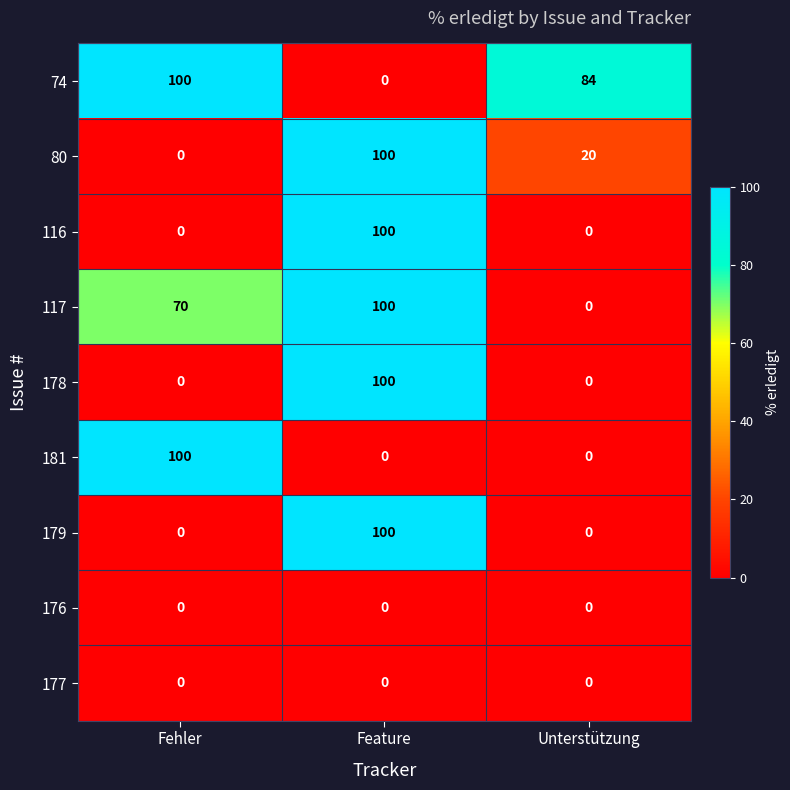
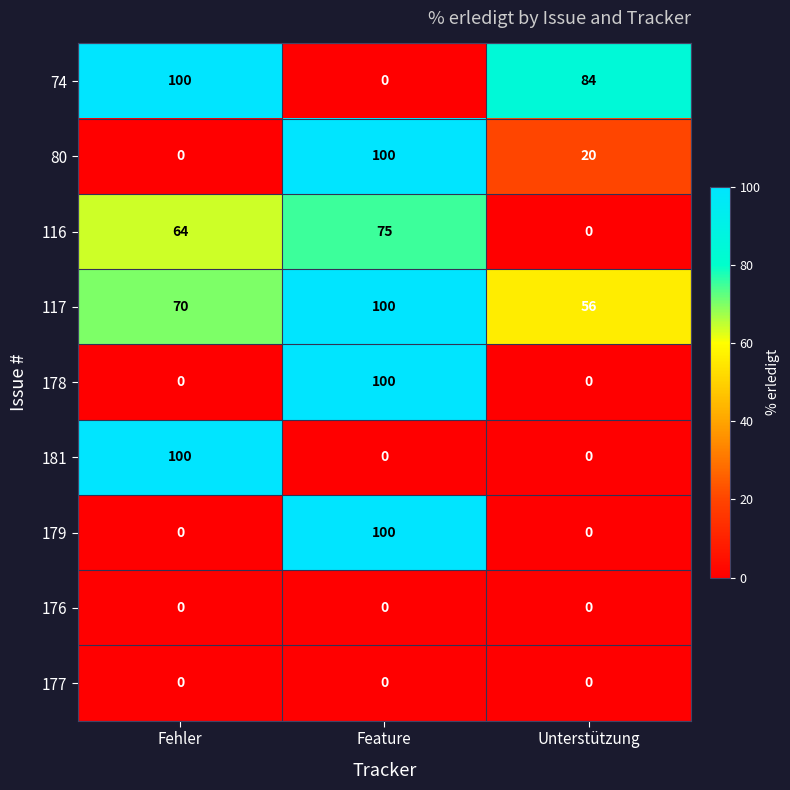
116, Fehler: 0 -> 64
116, Feature: 100 -> 75
117, Unterstützung: 0 -> 56
